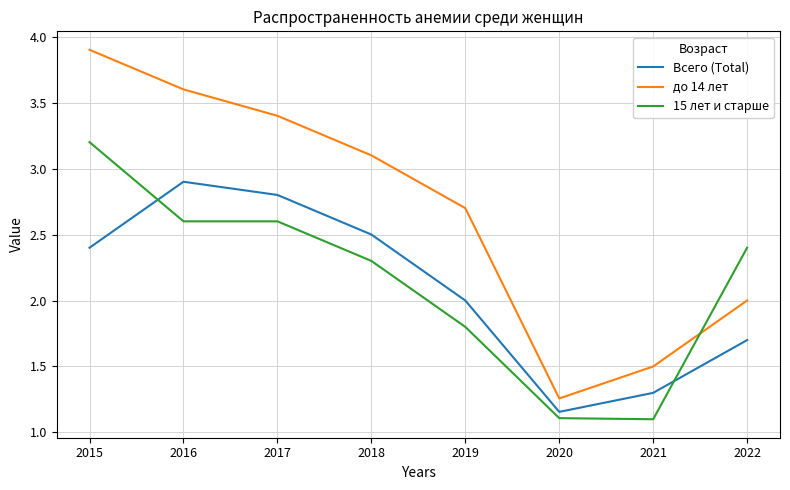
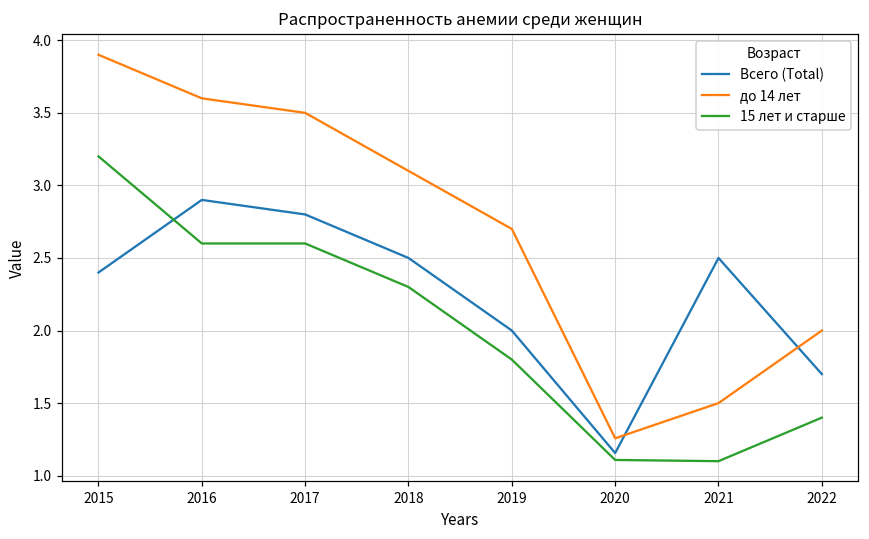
до 14 лет, 2017: 3.4 -> 3.5
Всего (Total), 2021: 1.3 -> 2.5
15 лет и старше, 2022: 2.4 -> 1.4
